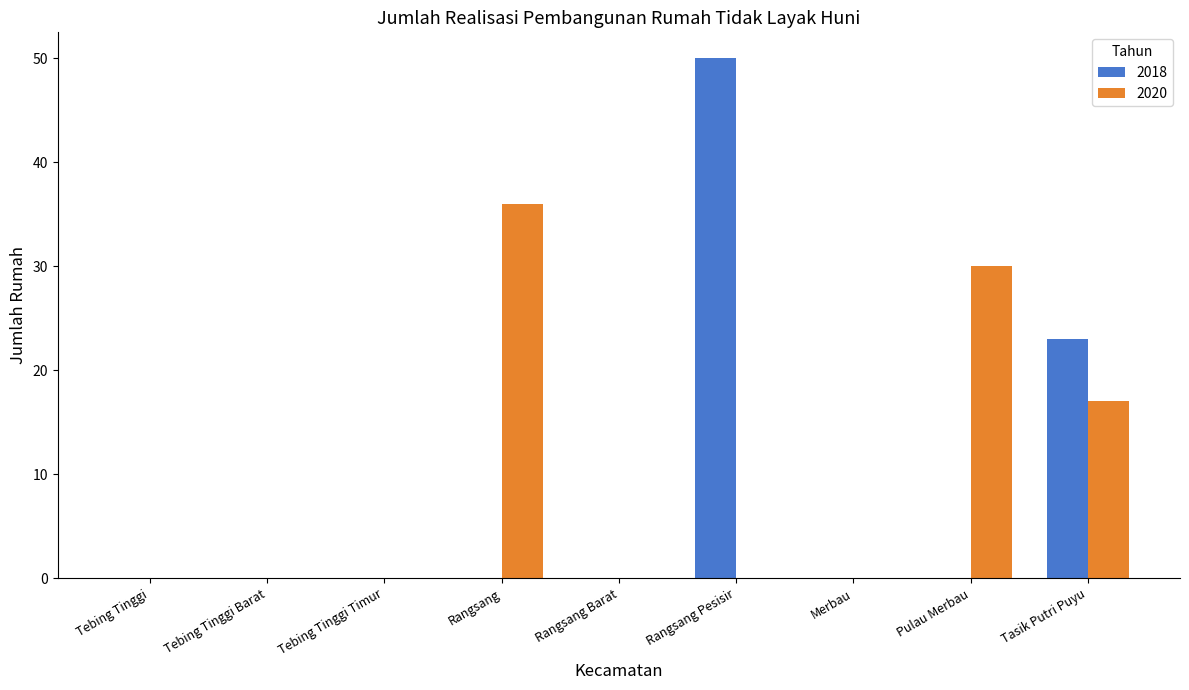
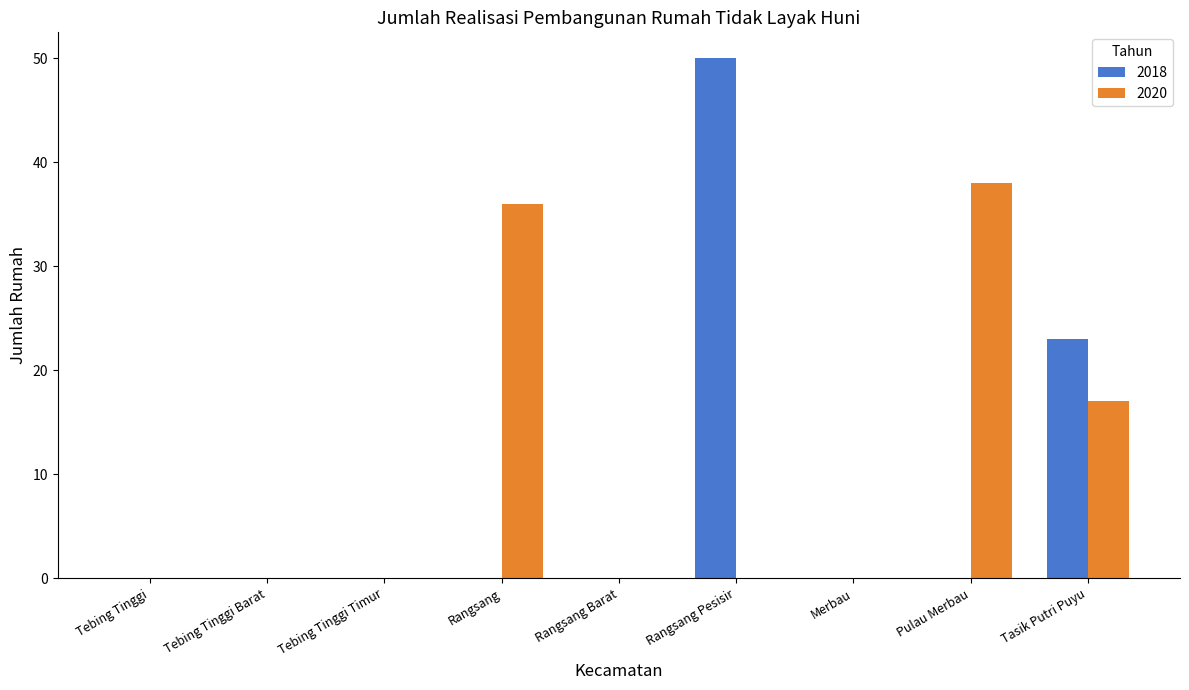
2020, Pulau Merbau: 30 -> 38
